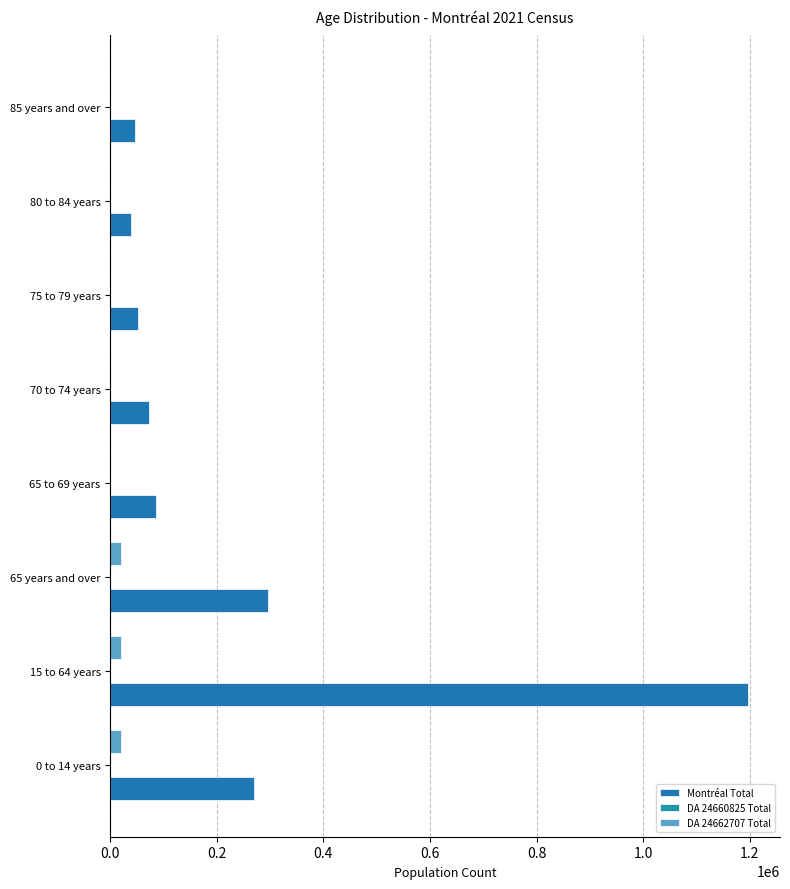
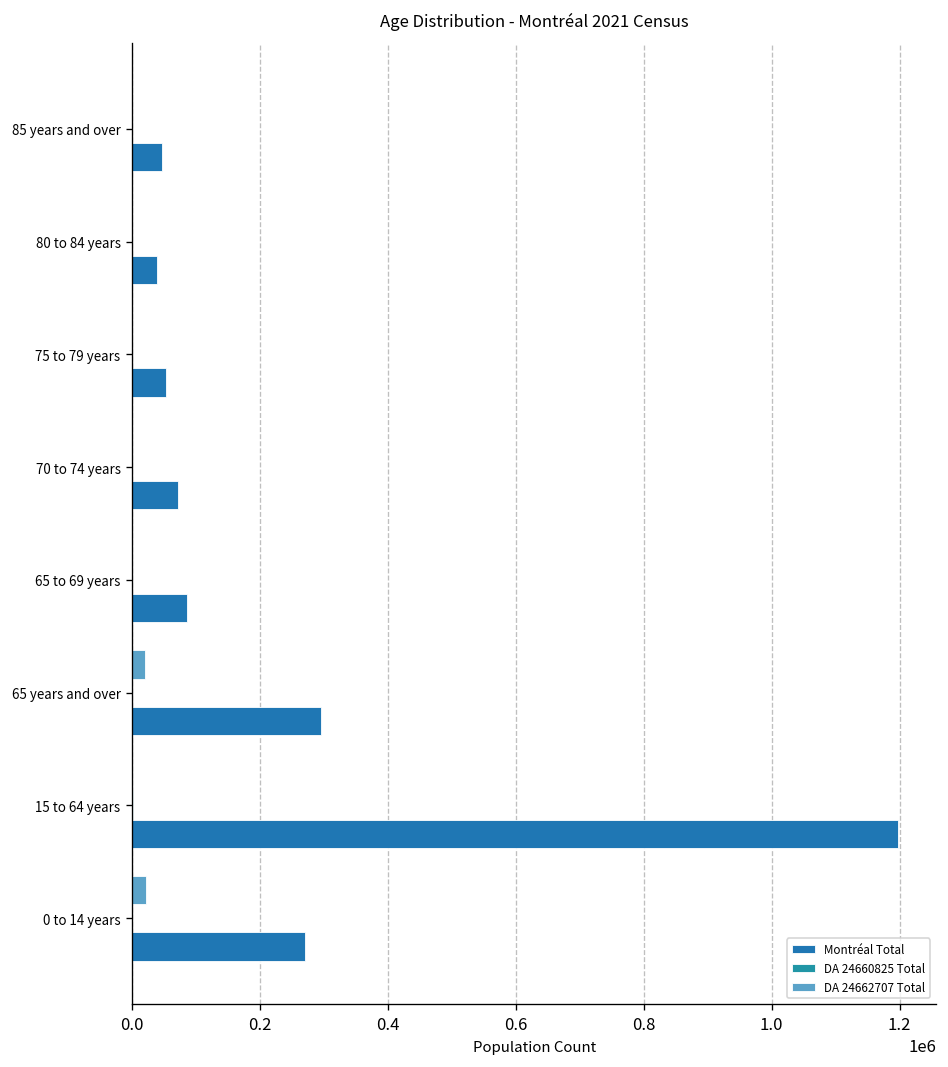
DA 24662707 Total, 15 to 64 years: 20000 -> 0
